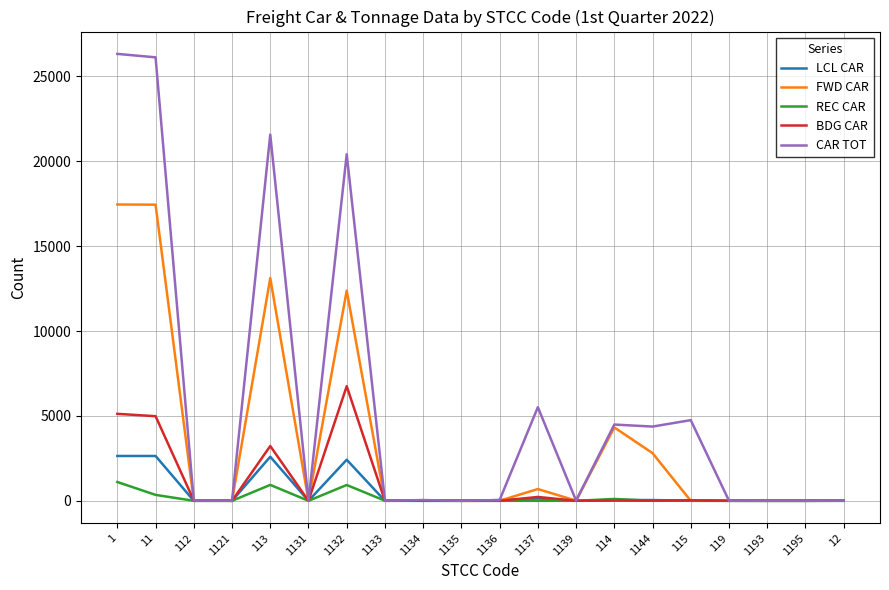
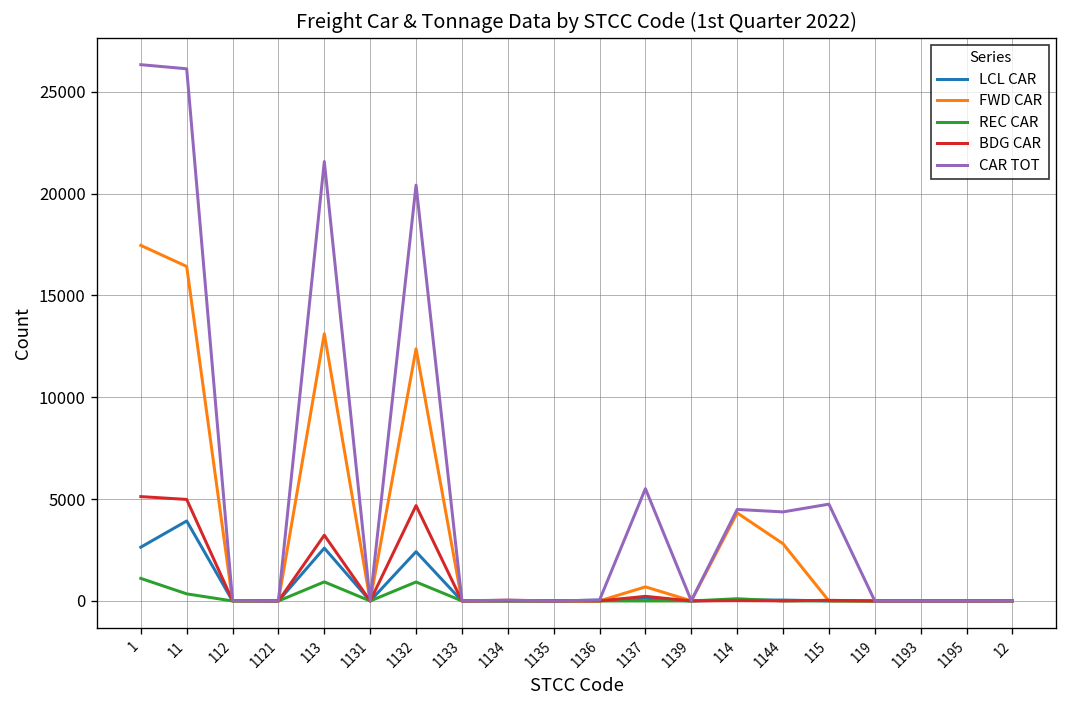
LCL CAR, 11: 2600 -> 3900
FWD CAR, 11: 17400 -> 16400
BDG CAR, 1132: 6800 -> 4700
